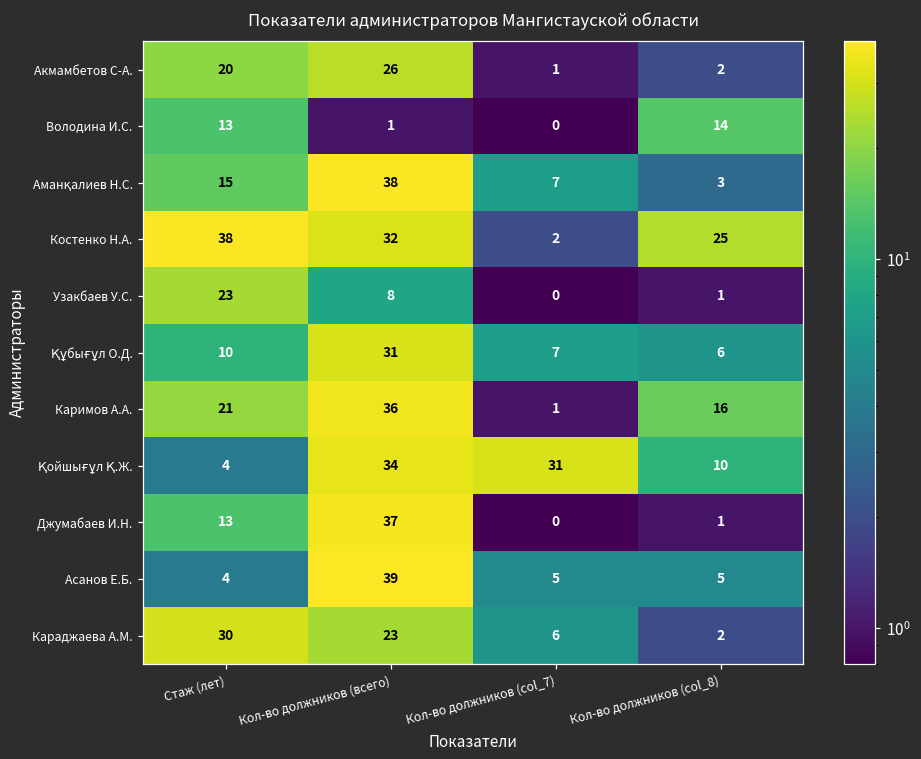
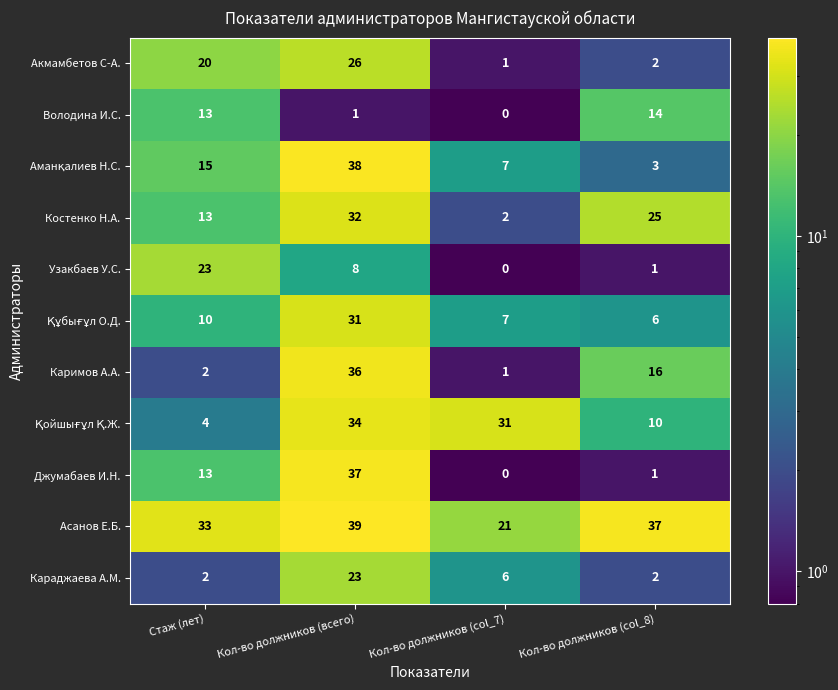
Костенко Н.А., Стаж (лет): 38 -> 13
Каримов А.А., Стаж (лет): 21 -> 2
Асанов Е.Б., Стаж (лет): 4 -> 33
Асанов Е.Б., Кол-во должников (col_7): 5 -> 21
Асанов Е.Б., Кол-во должников (col_8): 5 -> 37
Караджаева А.М., Стаж (лет): 30 -> 2
